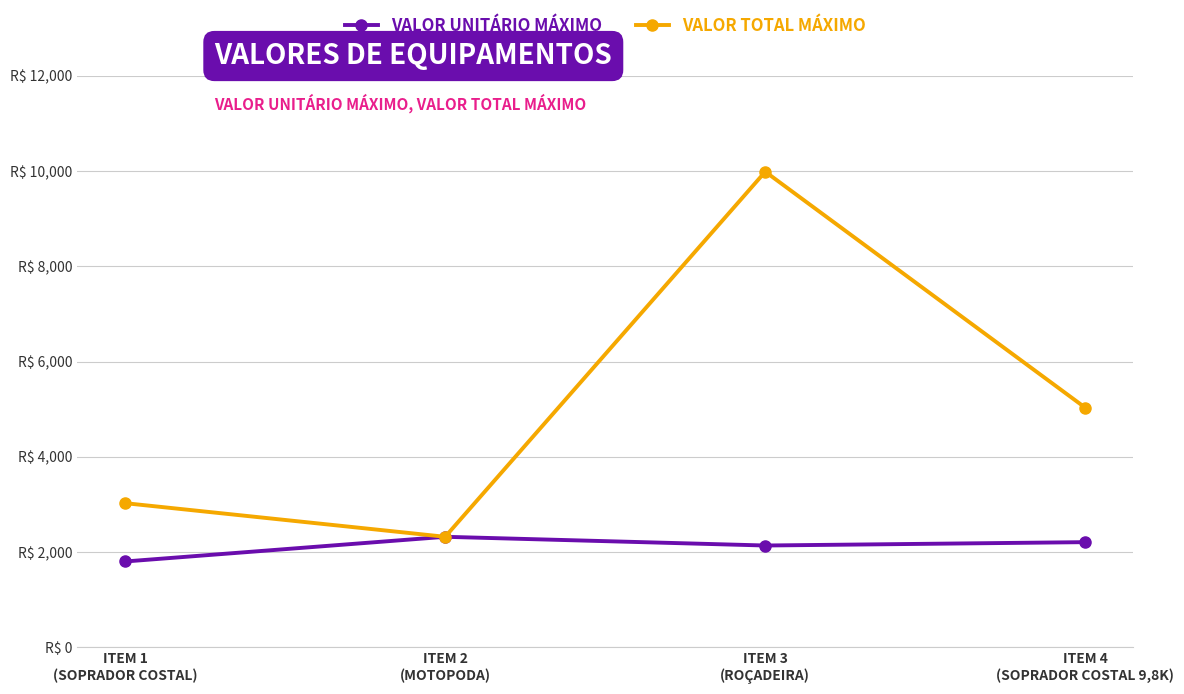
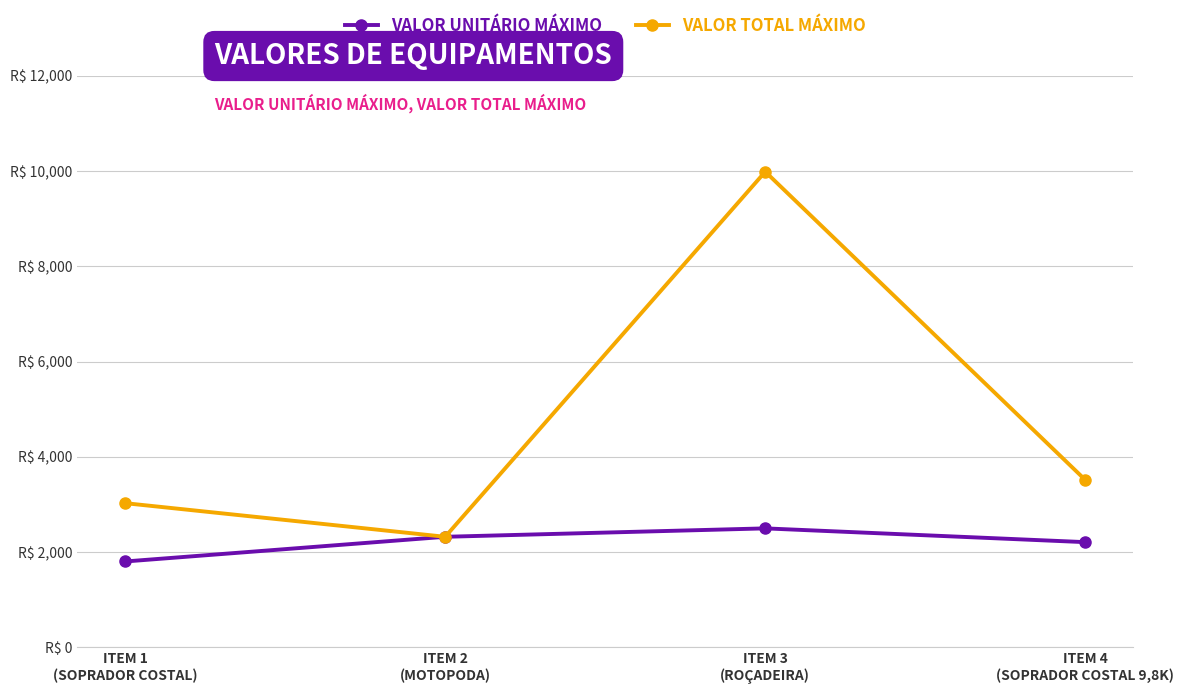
VALOR UNITÁRIO MÁXIMO, ITEM 3 (ROÇADEIRA): R$ 2,100 -> R$ 2,500
VALOR TOTAL MÁXIMO, ITEM 4 (SOPRADOR COSTAL 9,8K): R$ 5,000 -> R$ 3,500
